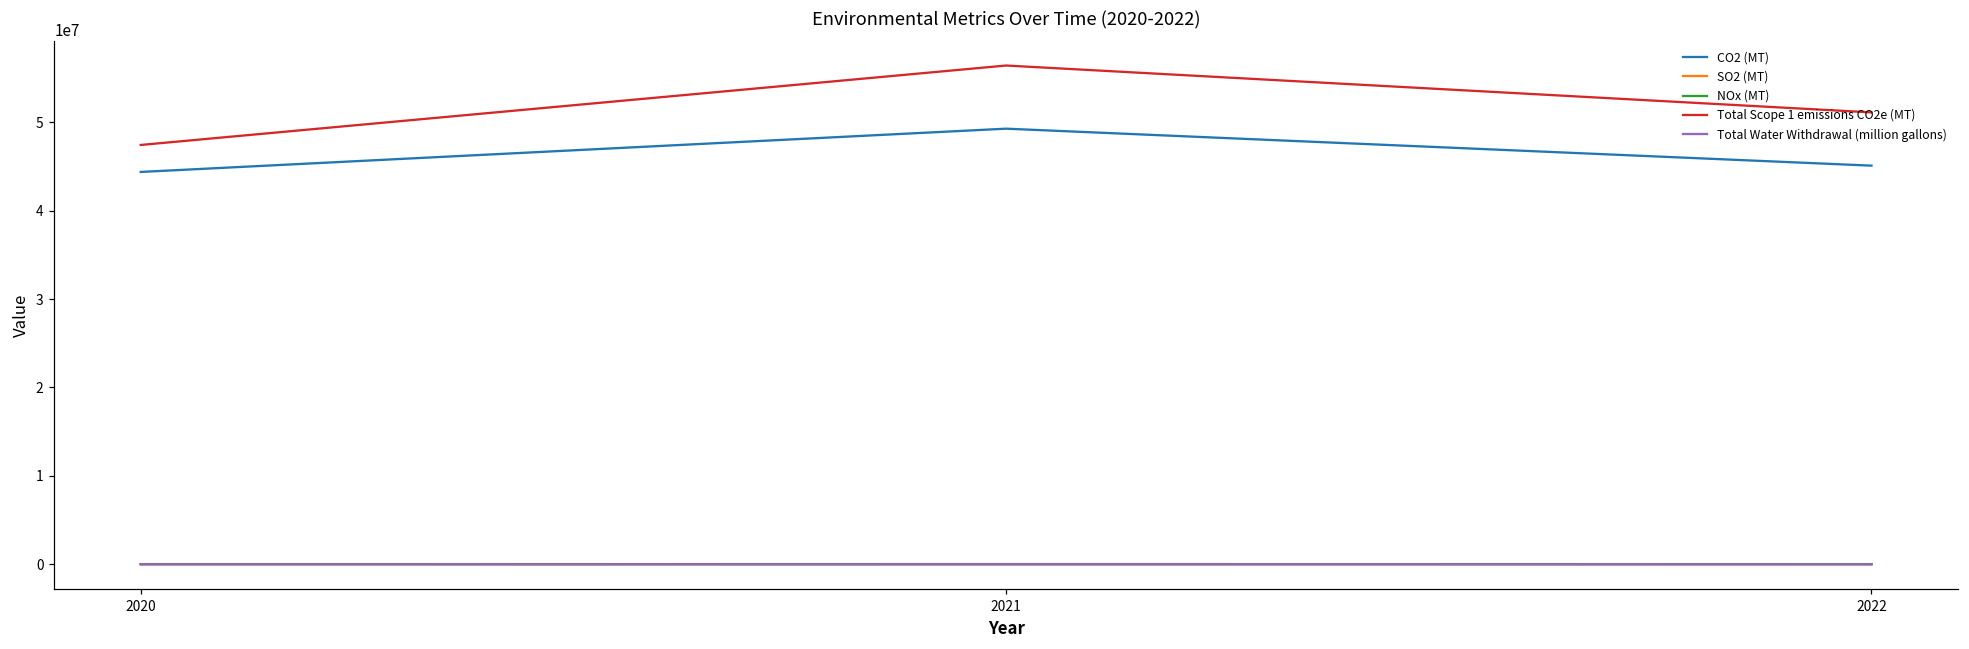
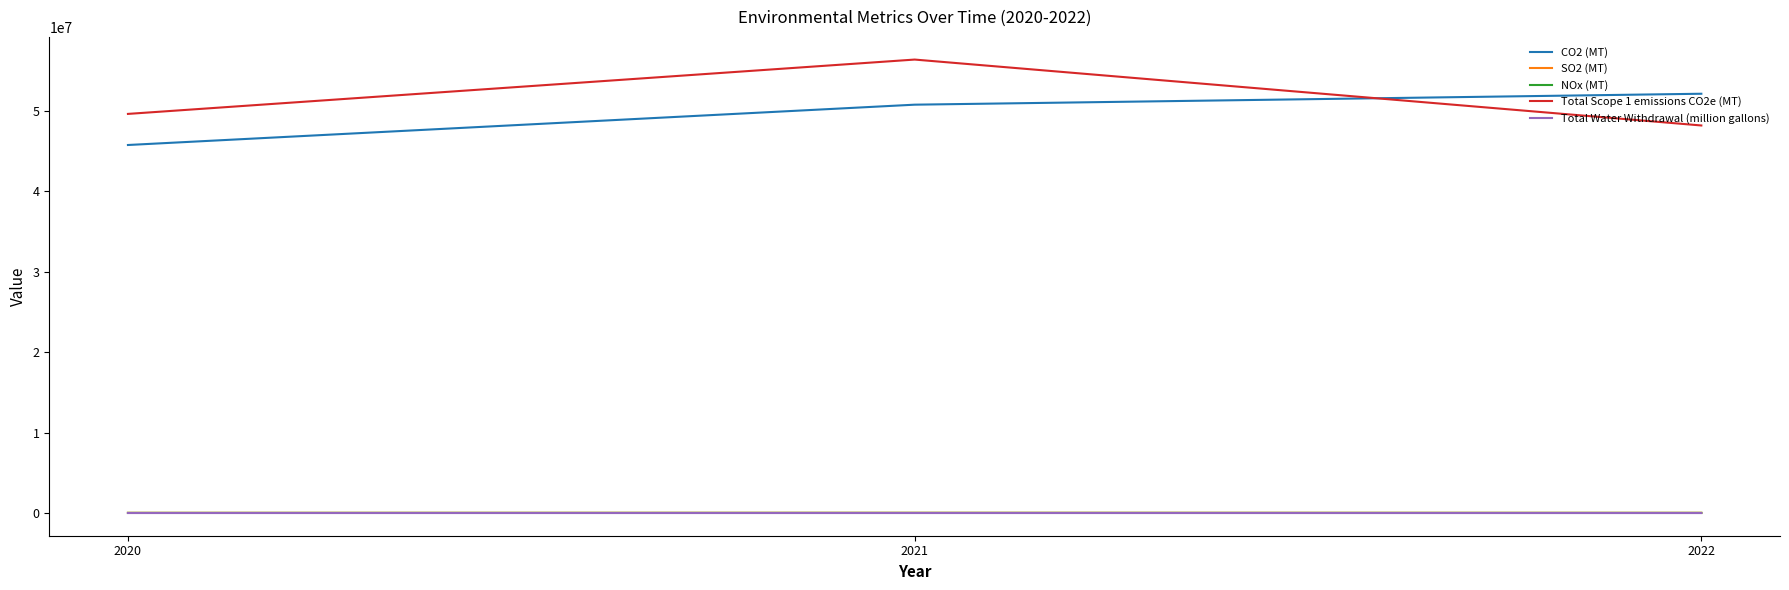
CO2 (MT), 2020: 44000000 -> 46000000
Total Scope 1 emissions CO2e (MT), 2020: 47000000 -> 50000000
CO2 (MT), 2021: 49000000 -> 51000000
CO2 (MT), 2022: 45000000 -> 52000000
Total Scope 1 emissions CO2e (MT), 2022: 51000000 -> 48000000
